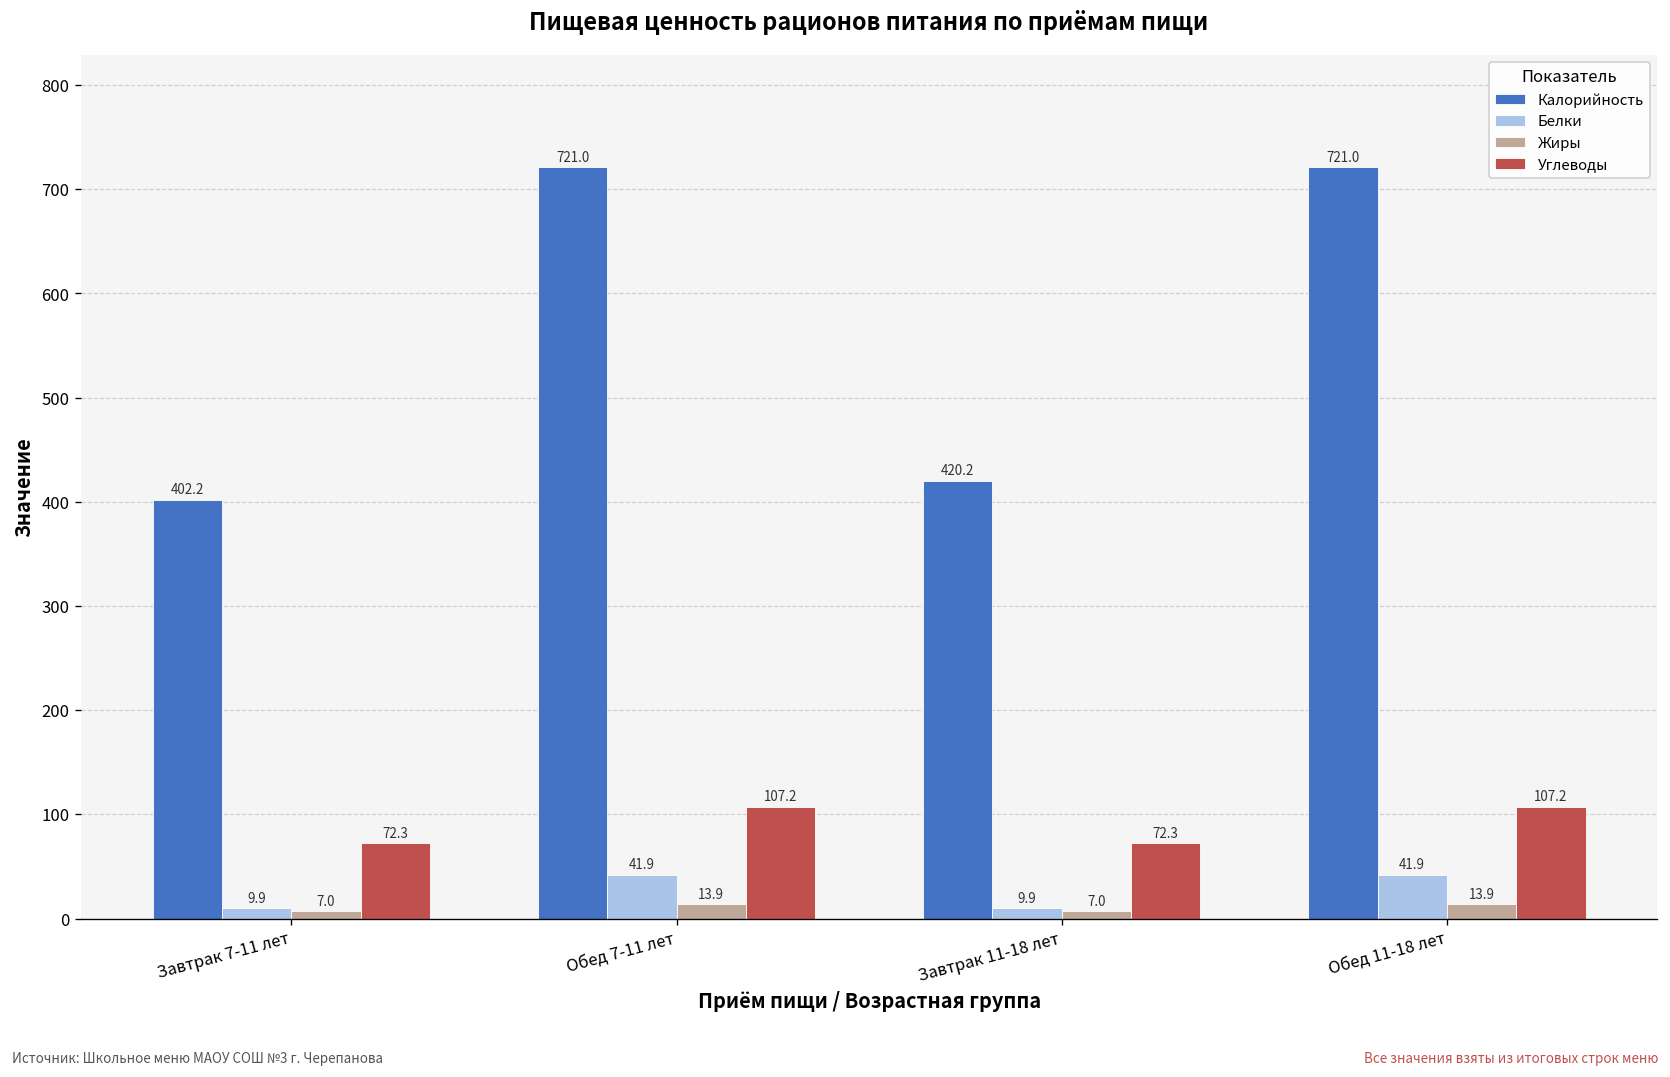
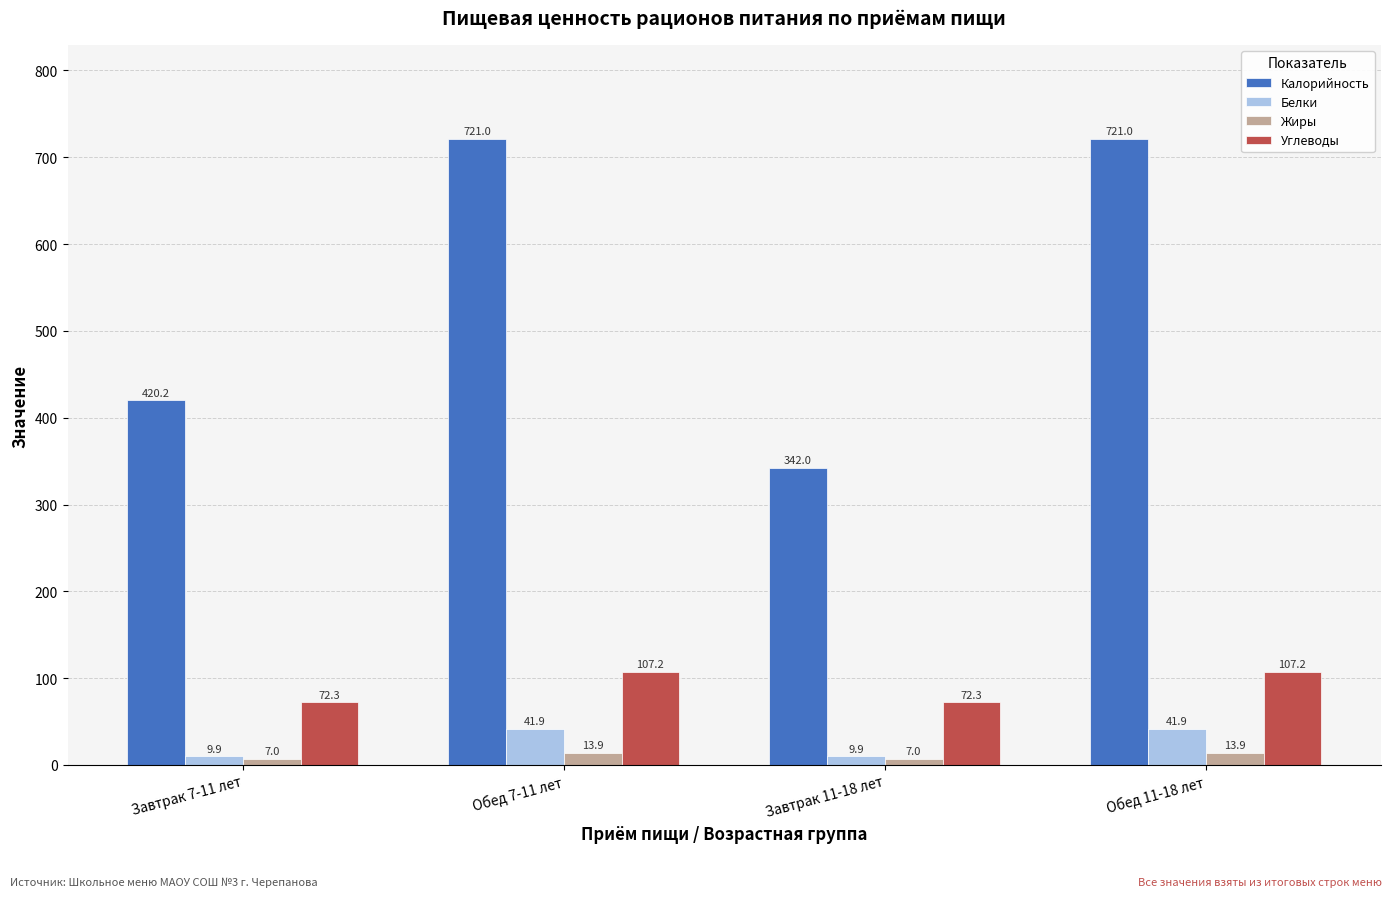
Калорийность, Завтрак 7-11 лет: 402.2 -> 420.2
Калорийность, Завтрак 11-18 лет: 420.2 -> 342.0
